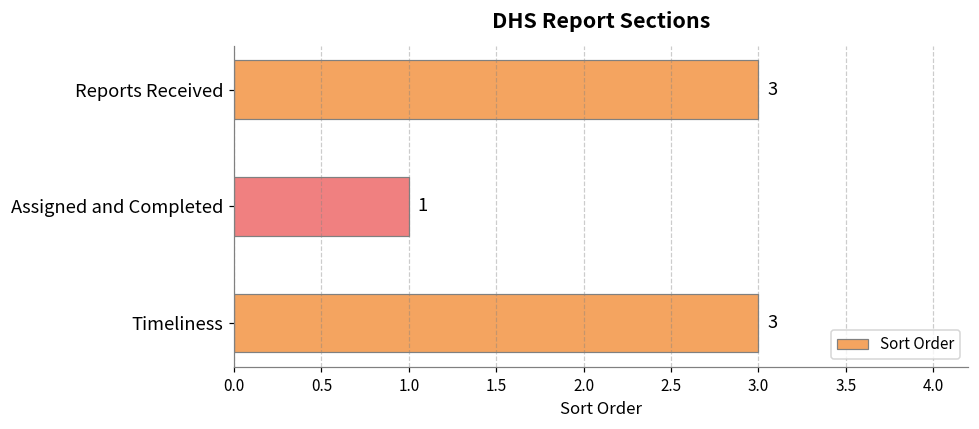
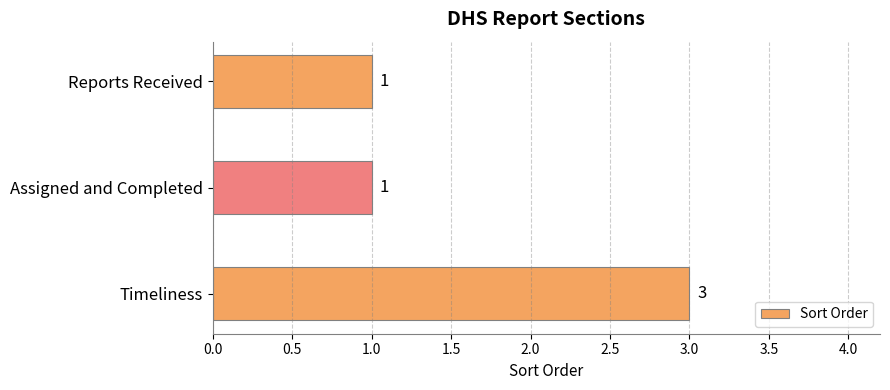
Reports Received: 3 -> 1
